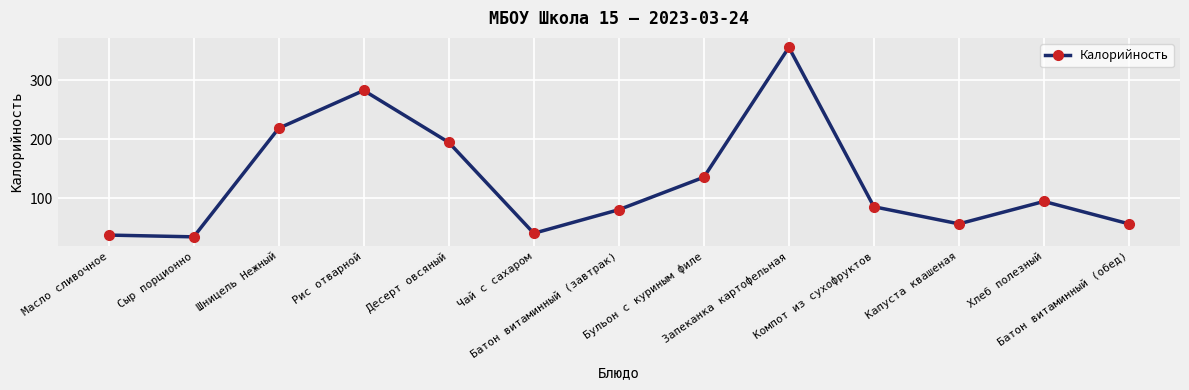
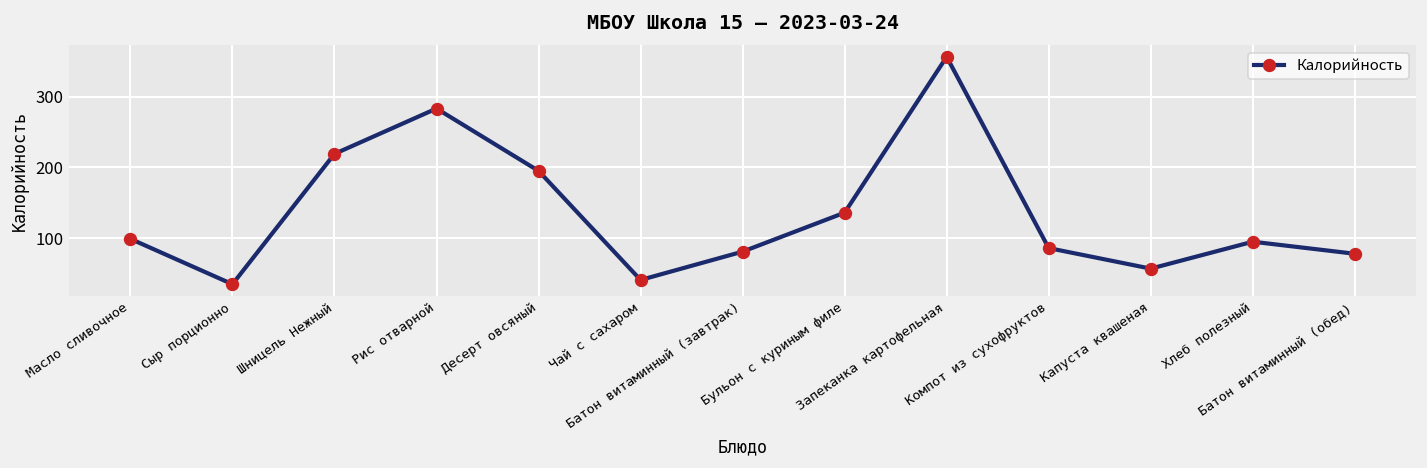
Масло сливочное: 40 -> 100
Батон витаминный (обед): 60 -> 80
